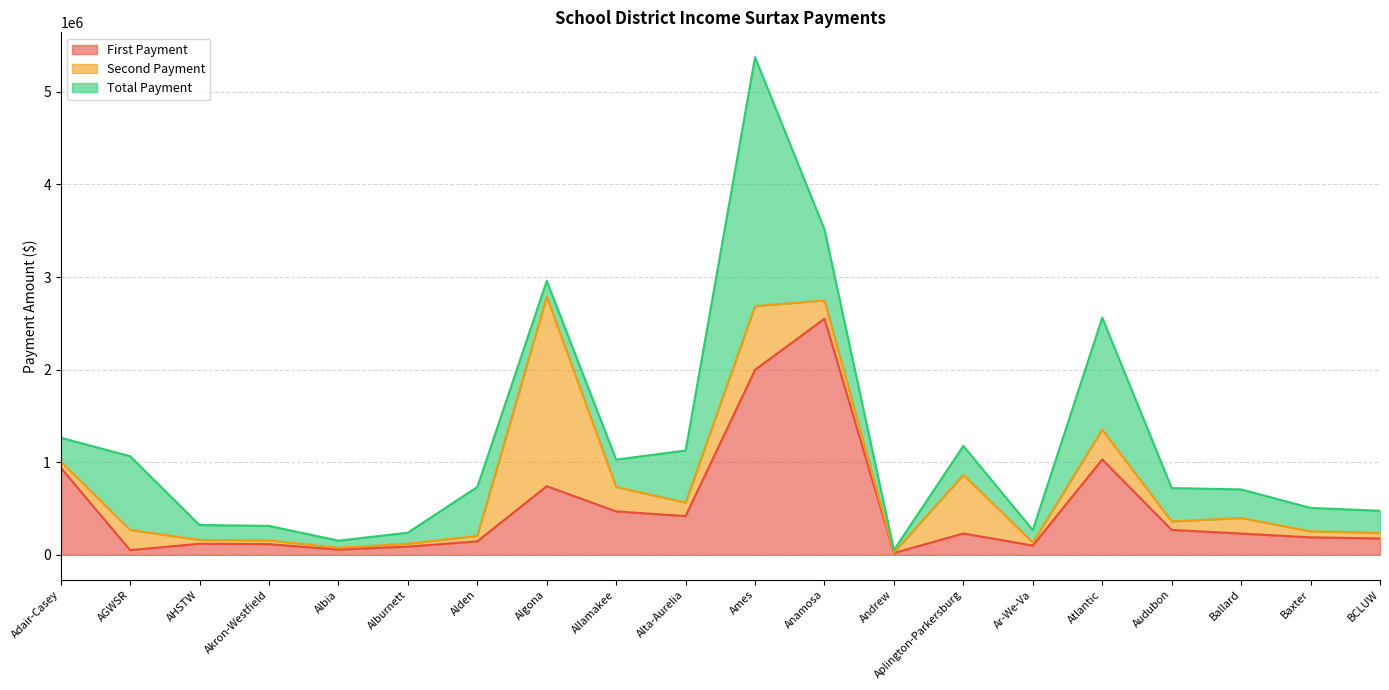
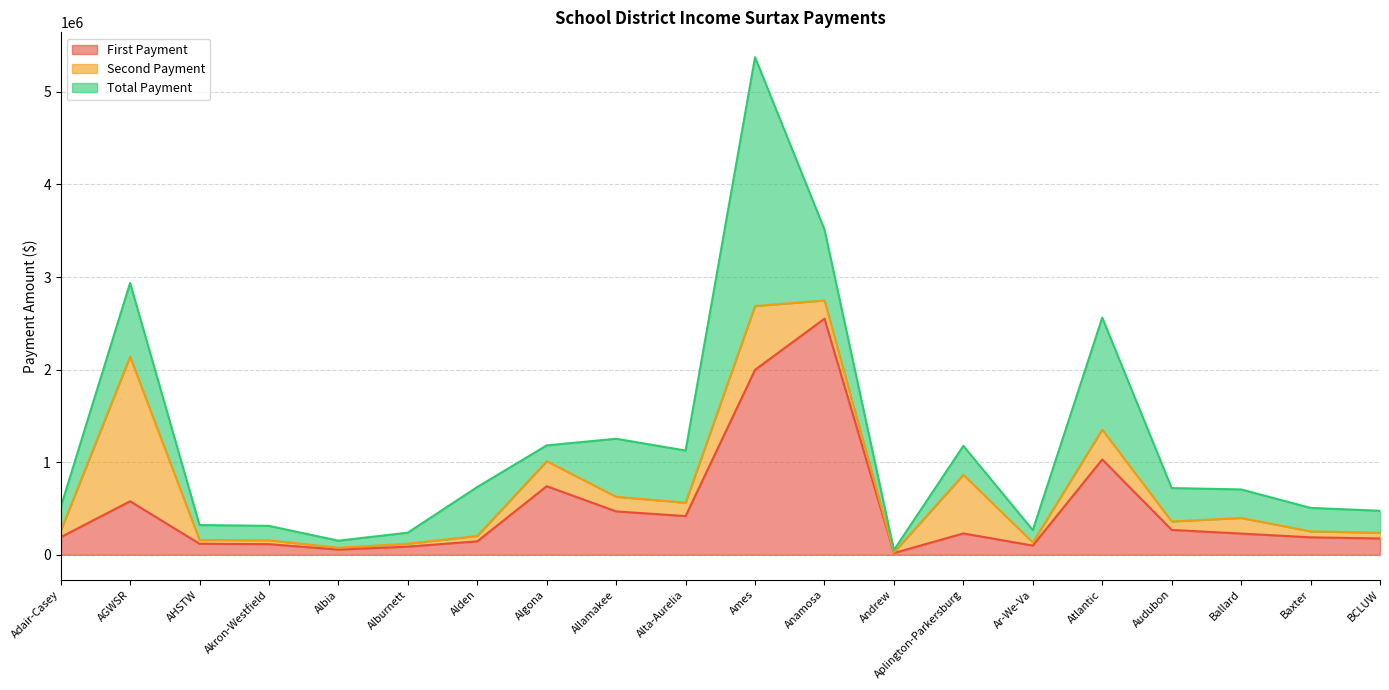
First Payment, Adair-Casey: 900000 -> 200000
First Payment, AGWSR: 100000 -> 600000
Second Payment, AGWSR: 200000 -> 1600000
Second Payment, Algona: 2000000 -> 300000
Second Payment, Allamakee: 300000 -> 200000
Total Payment, Allamakee: 300000 -> 600000
